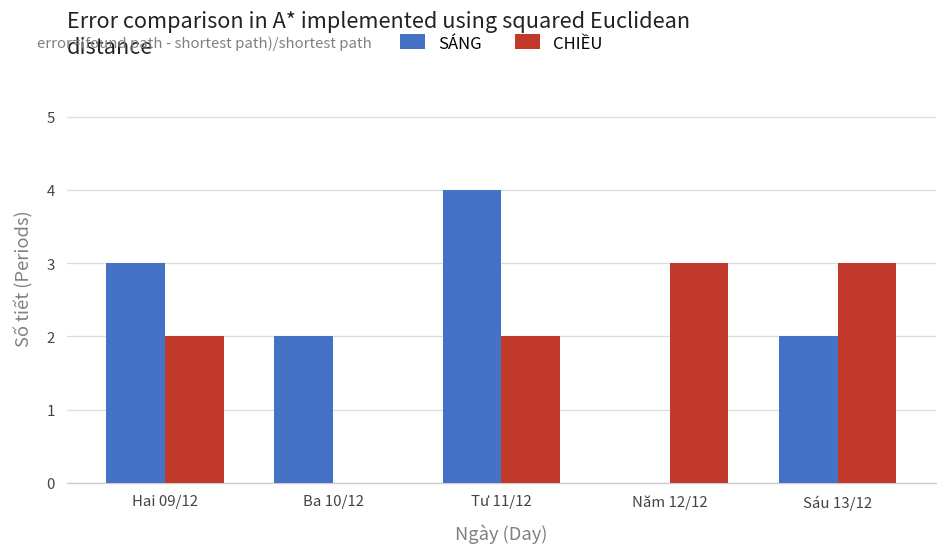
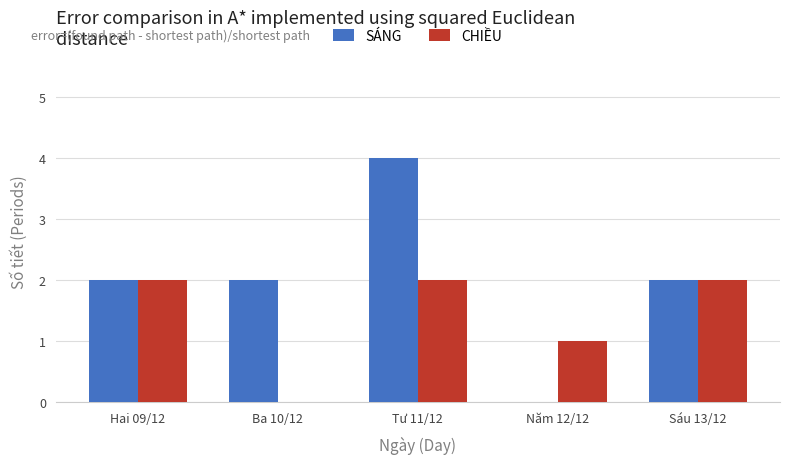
SÁNG, Hai 09/12: 3 -> 2
CHIỀU, Năm 12/12: 3 -> 1
CHIỀU, Sáu 13/12: 3 -> 2
